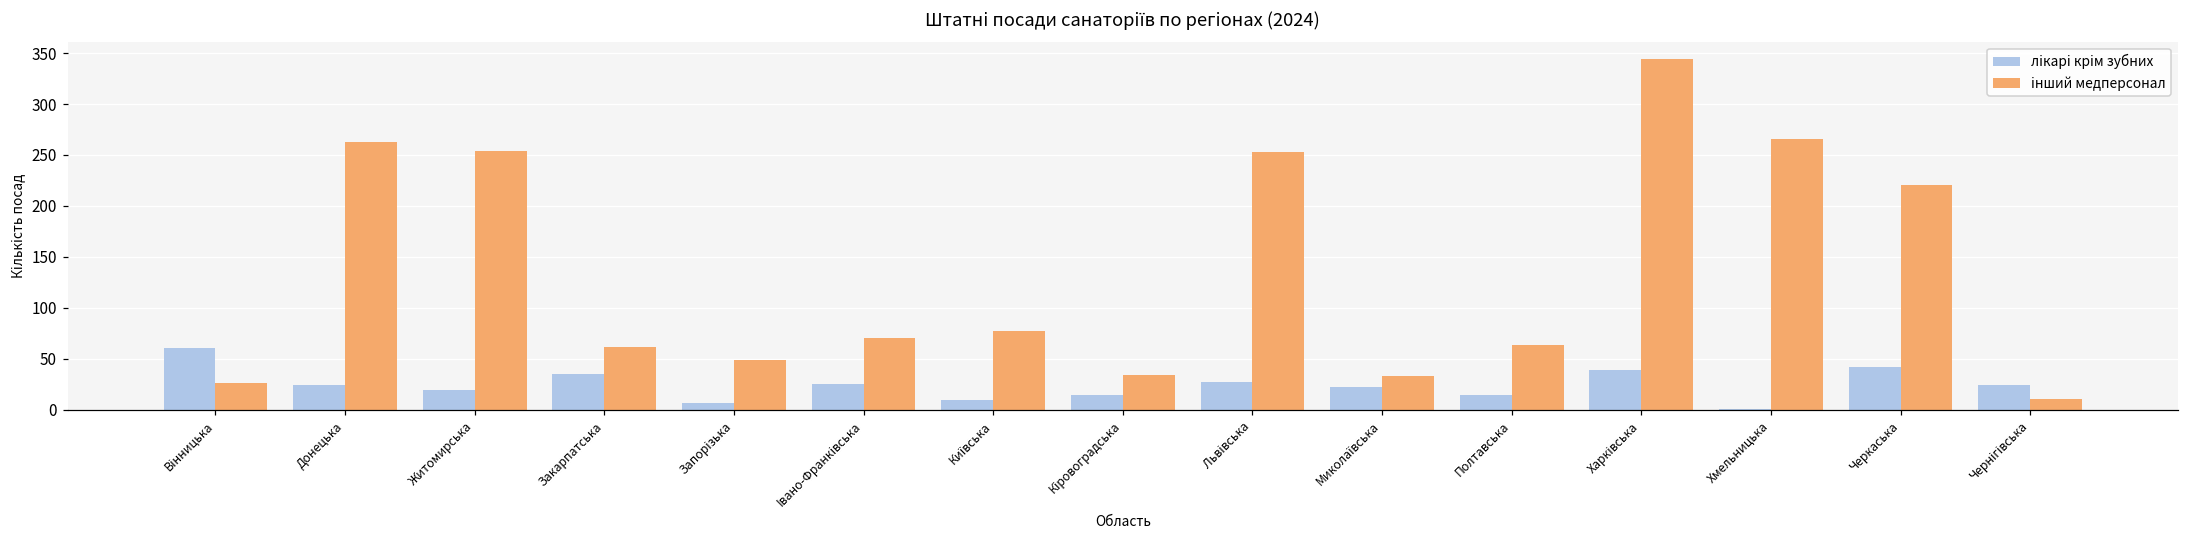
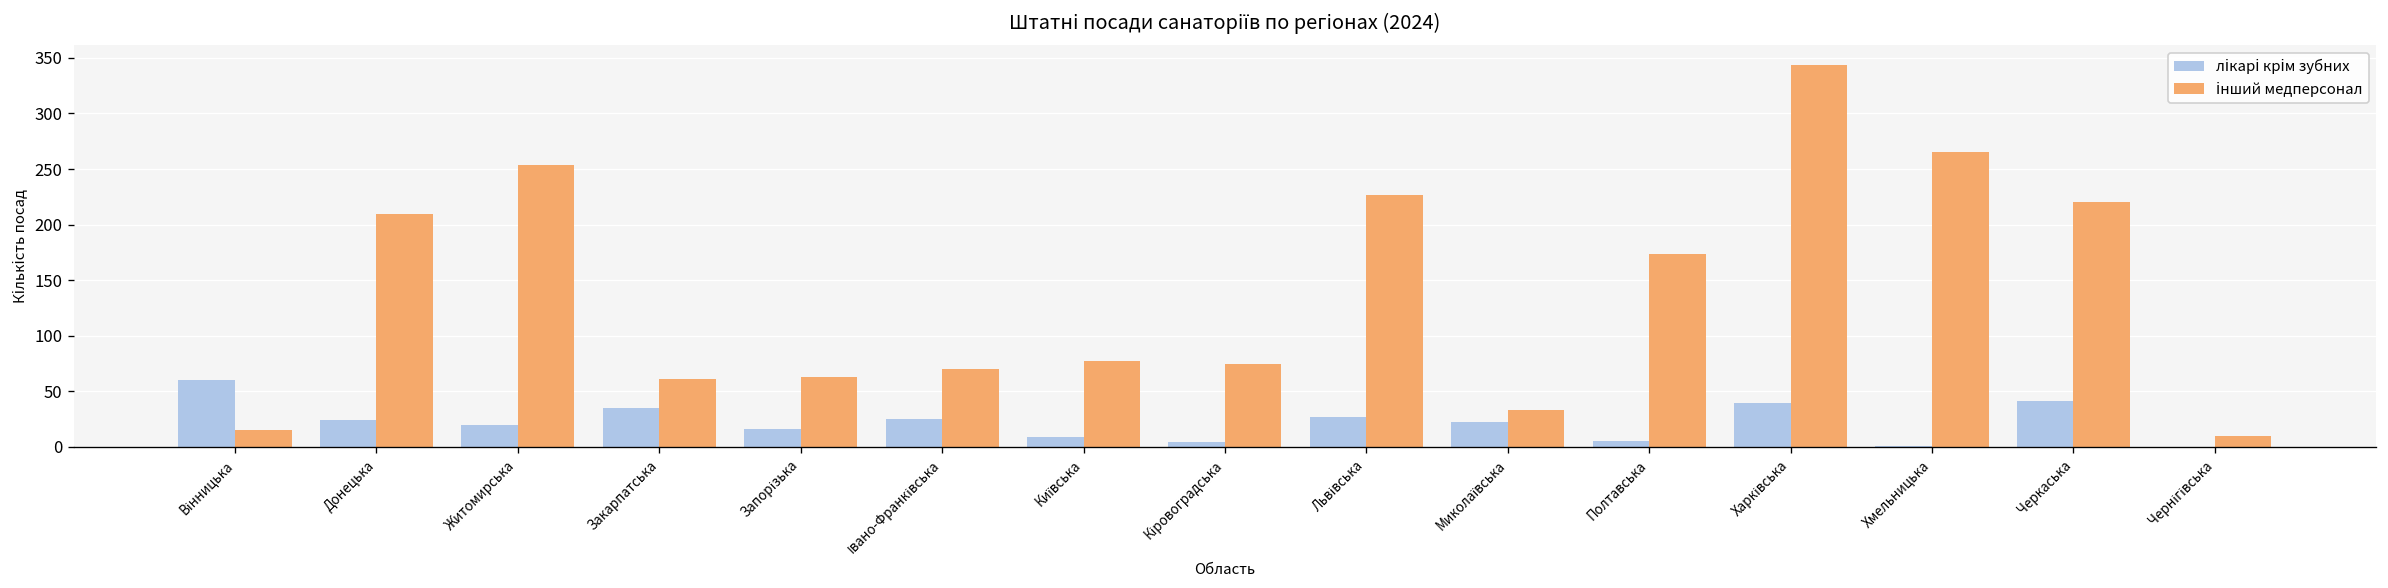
інший медперсонал, Вінницька: 30 -> 10
інший медперсонал, Донецька: 260 -> 210
лікарі крім зубних, Запорізька: 10 -> 20
інший медперсонал, Запорізька: 50 -> 60
лікарі крім зубних, Кіровоградська: 10 -> 0
інший медперсонал, Кіровоградська: 30 -> 70
інший медперсонал, Львівська: 250 -> 230
лікарі крім зубних, Полтавська: 14 -> 5
інший медперсонал, Полтавська: 60 -> 170
лікарі крім зубних, Чернігівська: 20 -> 0
